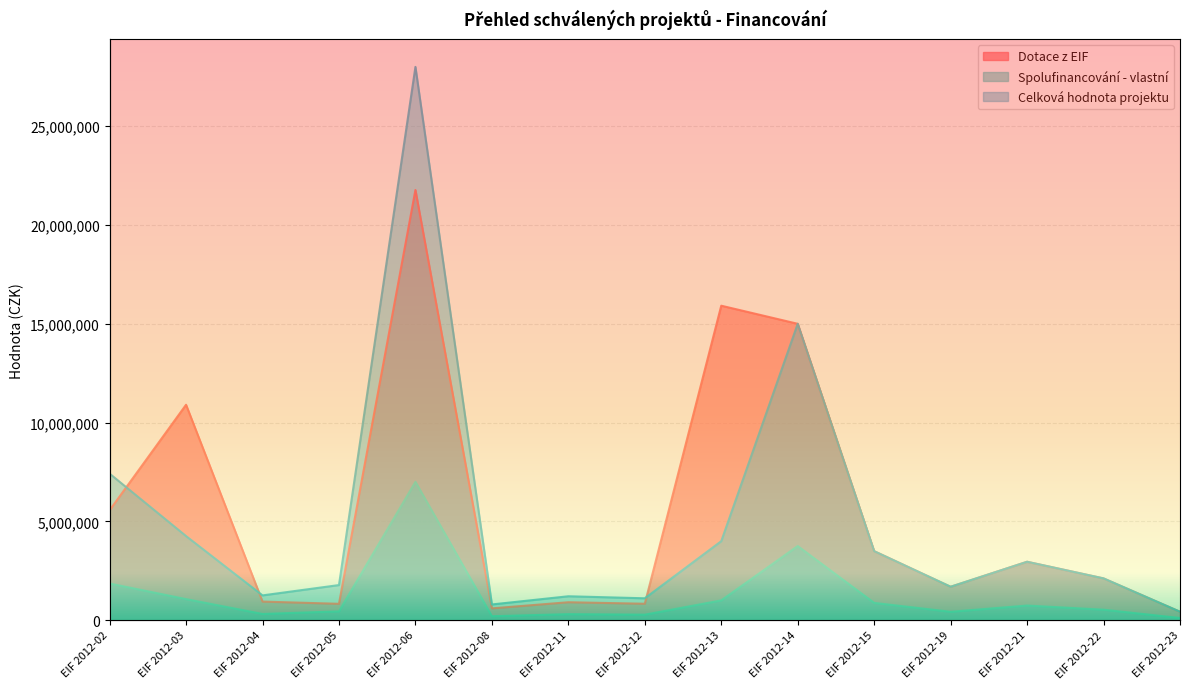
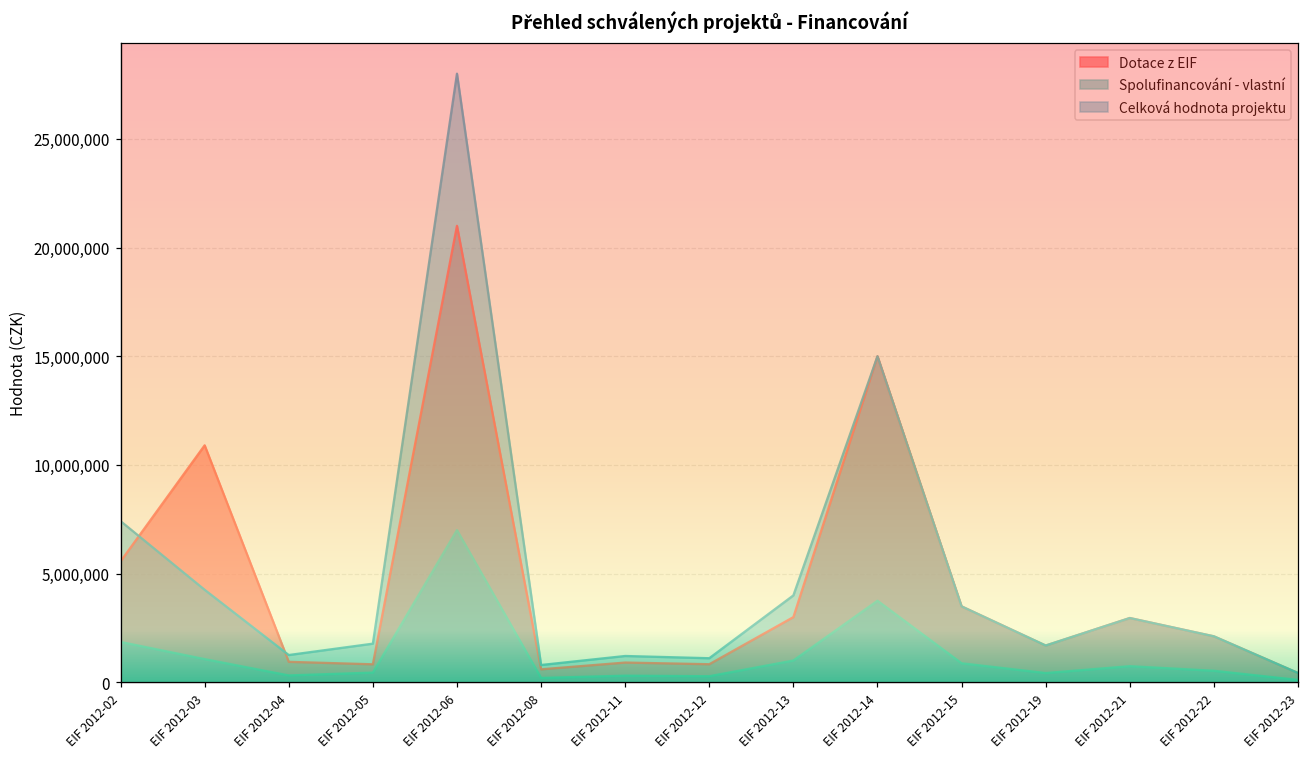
Dotace z EIF, EIF 2012-06: 21,800,000 -> 21,000,000
Dotace z EIF, EIF 2012-13: 15,900,000 -> 3,000,000
